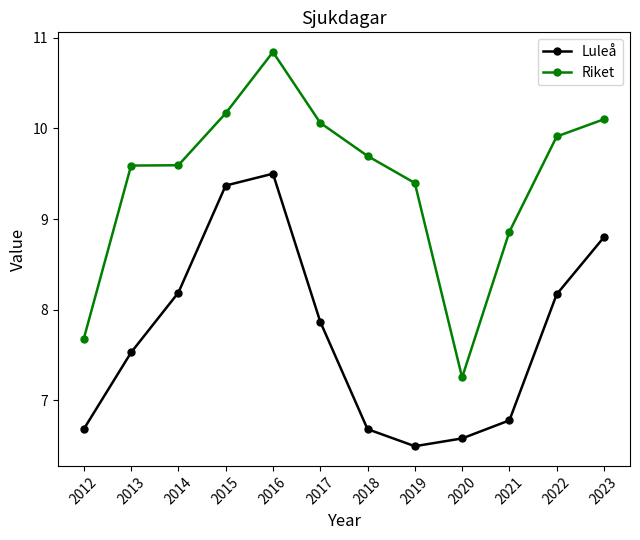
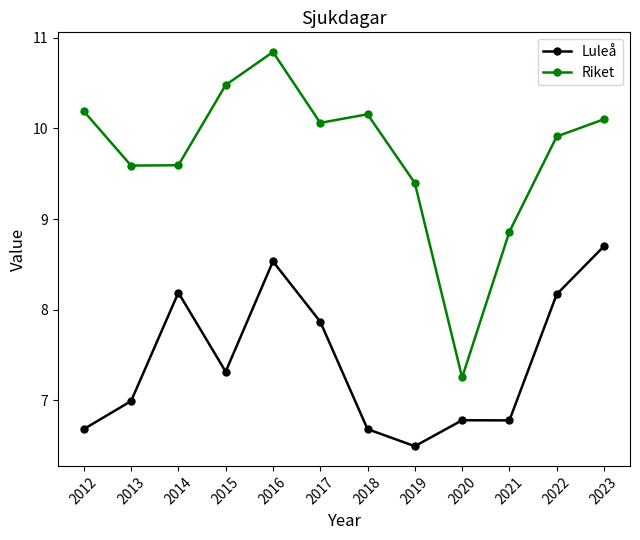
Riket, 2012: 7.7 -> 10.2
Luleå, 2013: 7.5 -> 7.0
Luleå, 2015: 9.4 -> 7.3
Riket, 2015: 10.2 -> 10.5
Luleå, 2016: 9.5 -> 8.5
Riket, 2018: 9.7 -> 10.2
Luleå, 2020: 6.6 -> 6.8
Luleå, 2023: 8.8 -> 8.7
